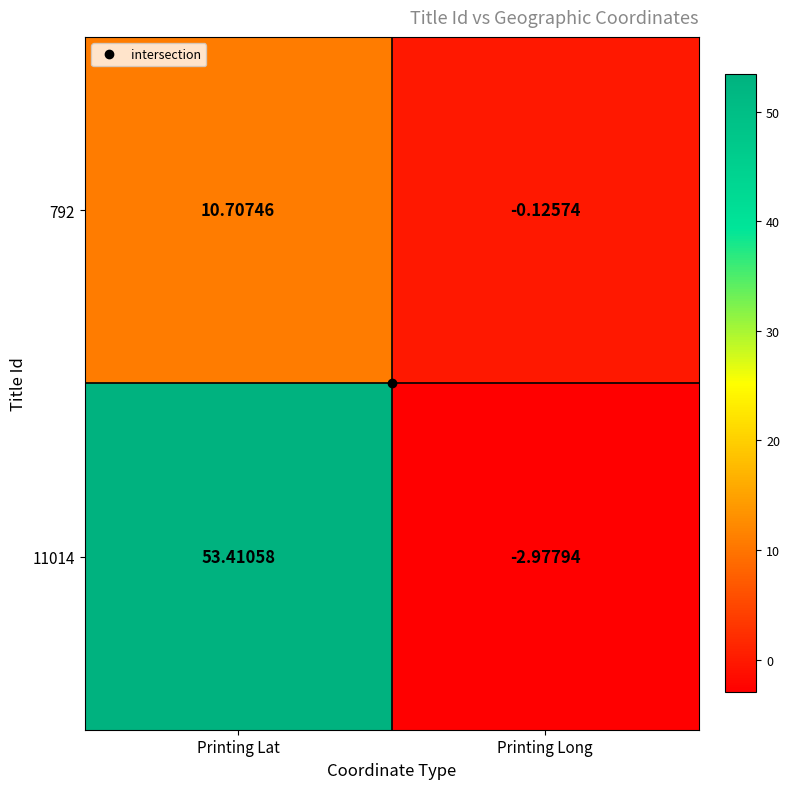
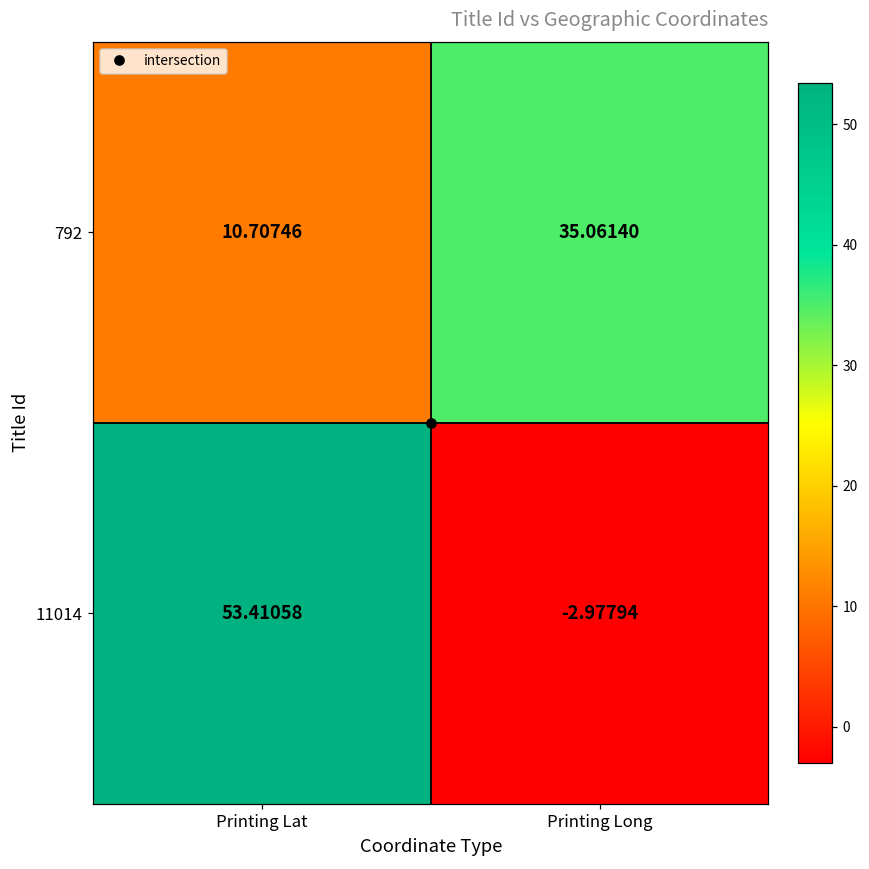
792, Printing Long: -0.12574 -> 35.06140
